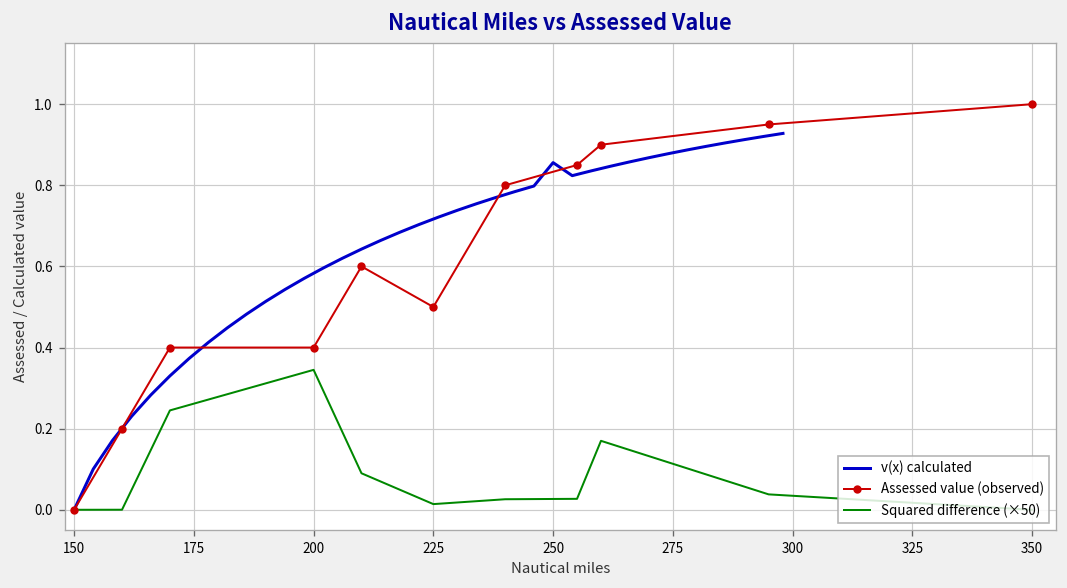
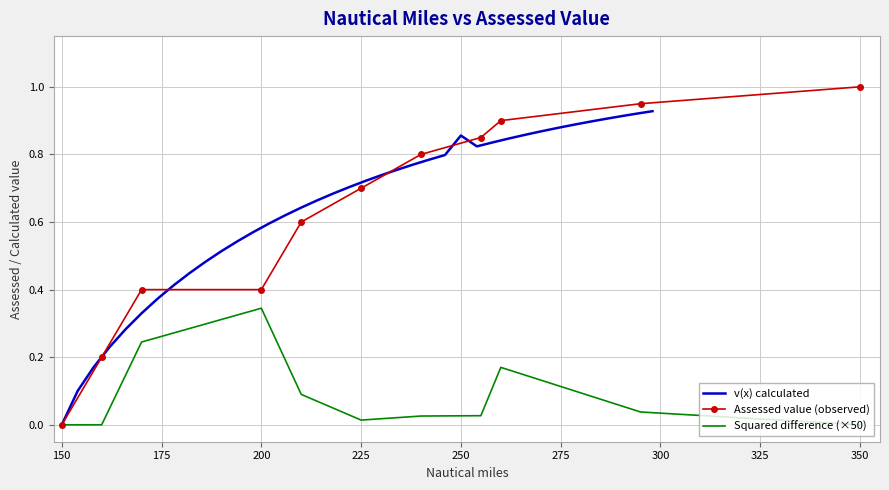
Assessed value (observed), 225: 0.5 -> 0.7
